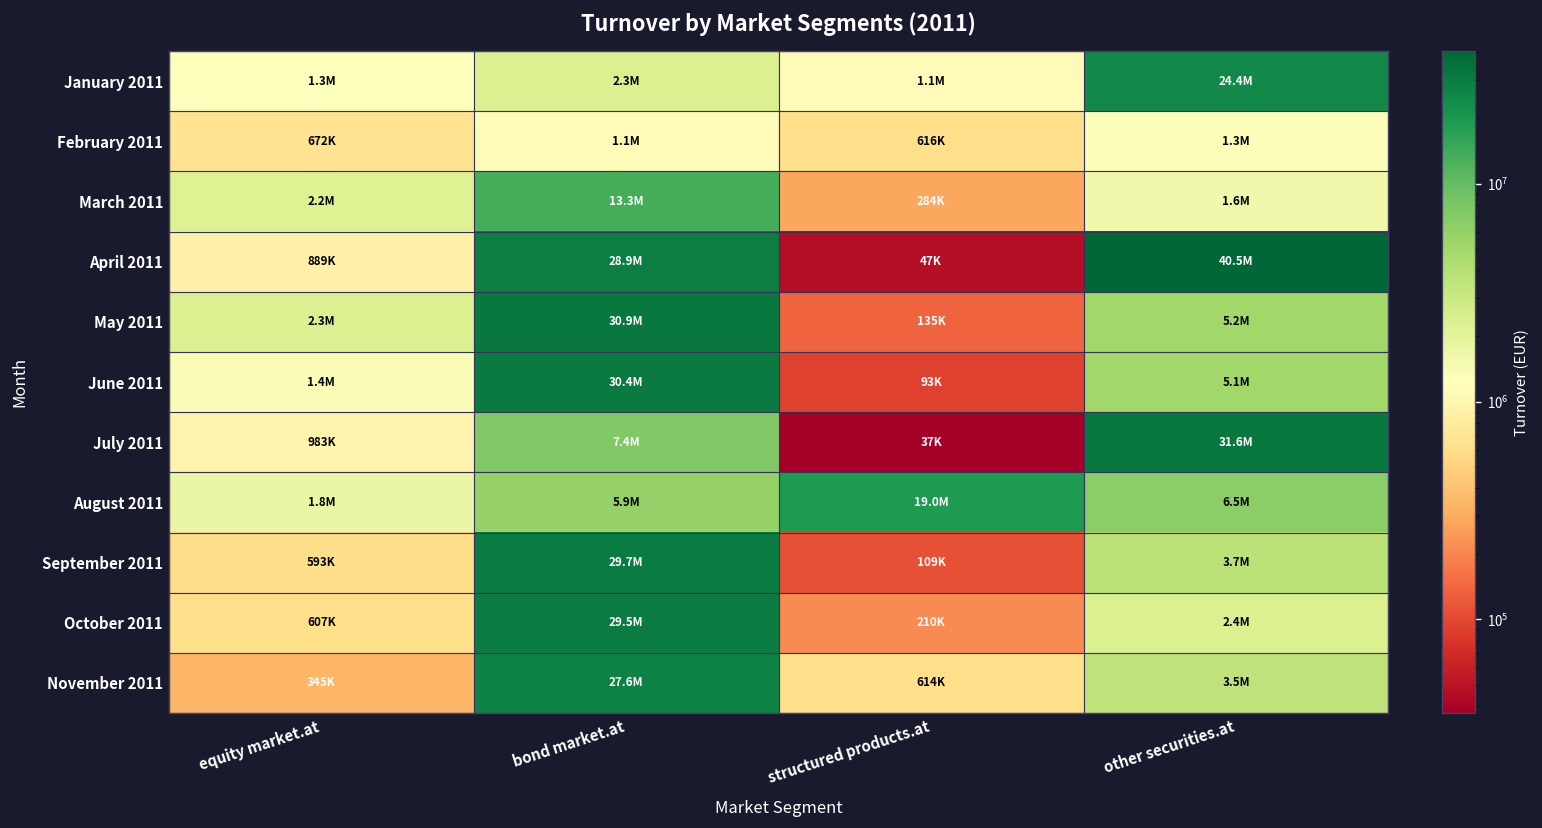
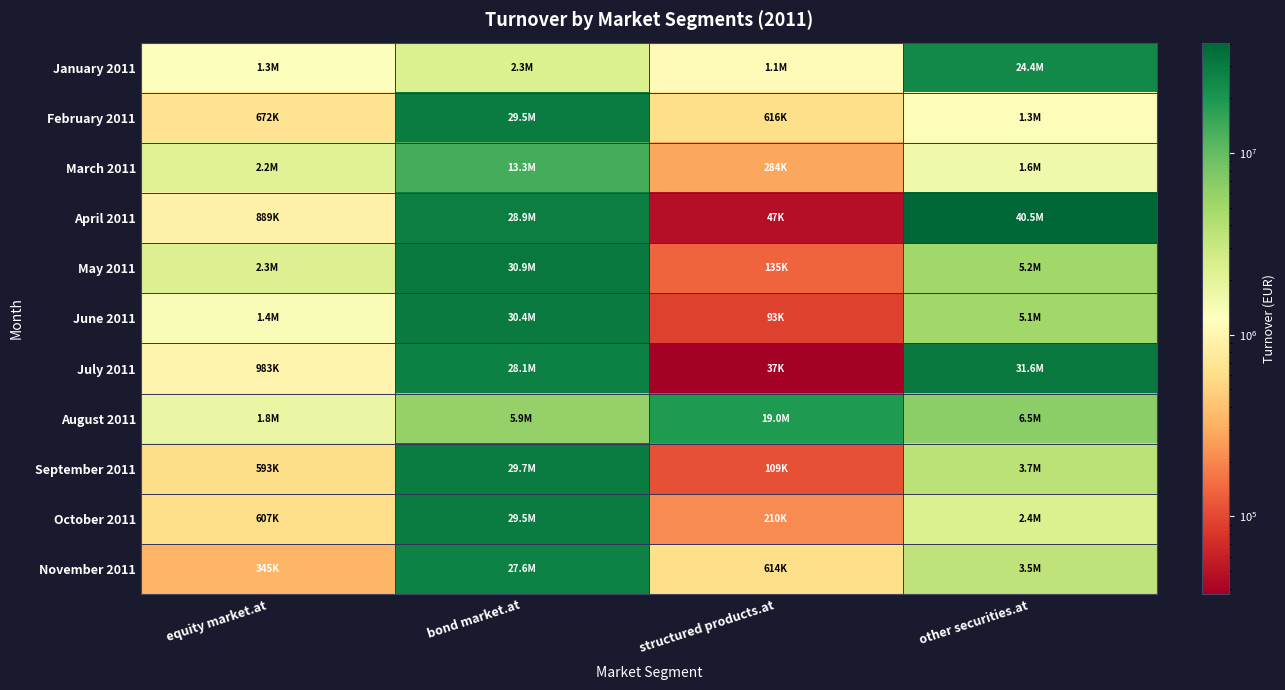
February 2011, bond market.at: 1.1M -> 29.5M
July 2011, bond market.at: 7.4M -> 28.1M
